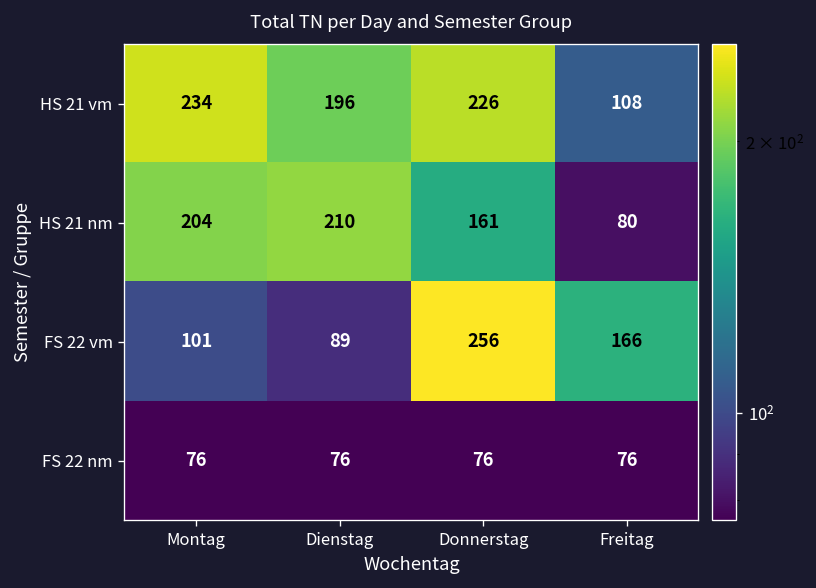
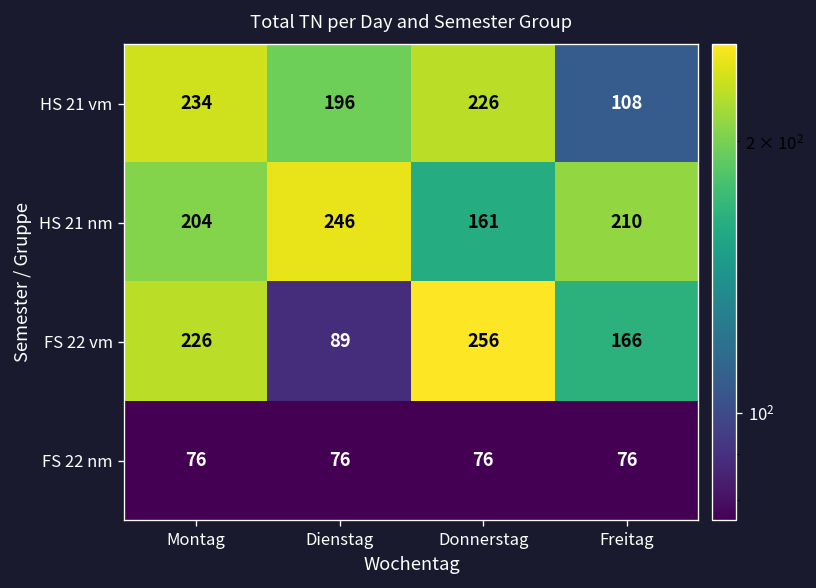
HS 21 nm, Dienstag: 210 -> 246
HS 21 nm, Freitag: 80 -> 210
FS 22 vm, Montag: 101 -> 226
